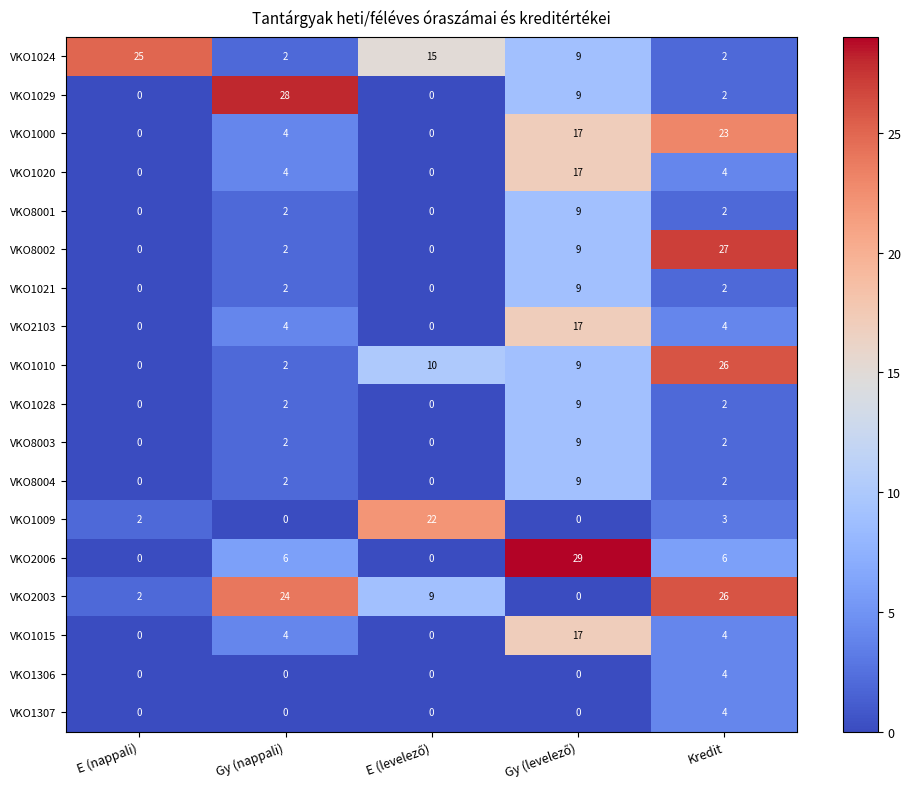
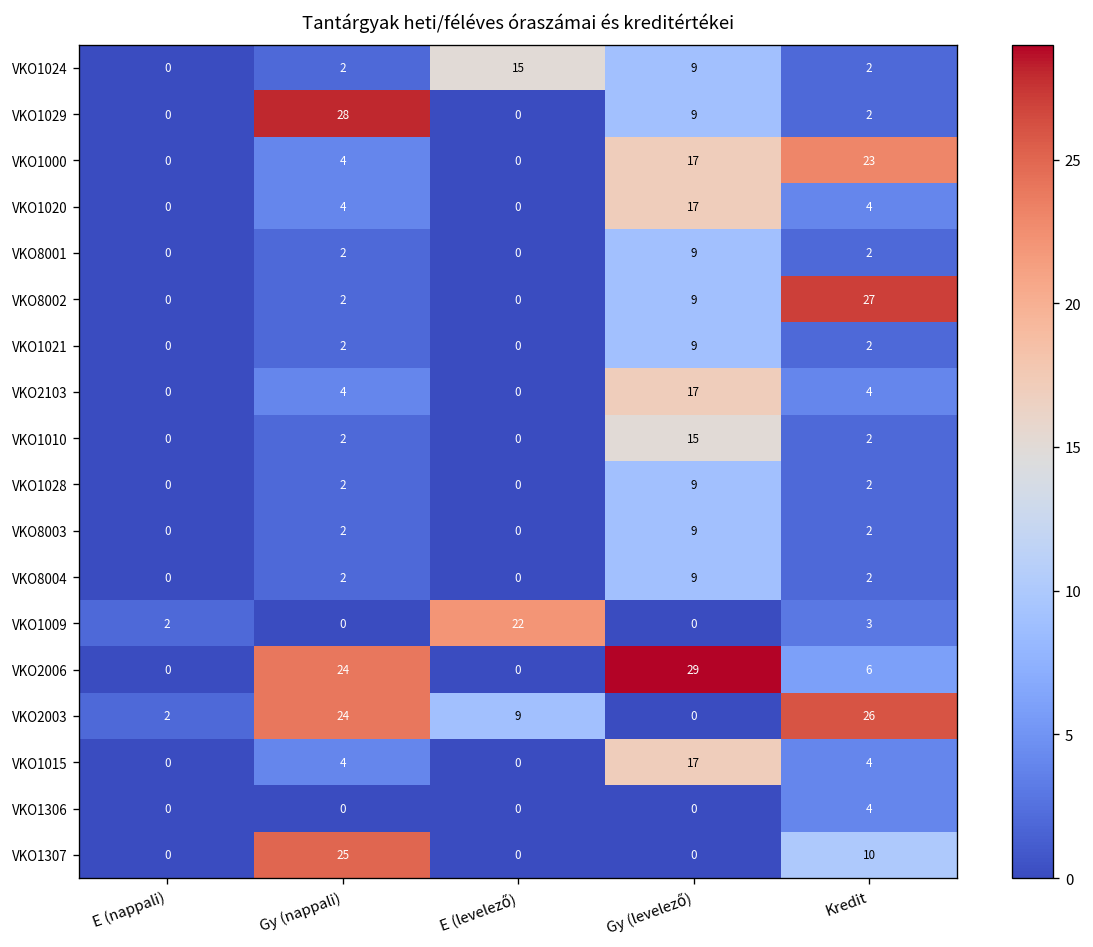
VKO1024, E (nappali): 25 -> 0
VKO1010, E (levelező): 10 -> 0
VKO1010, Gy (levelező): 9 -> 15
VKO1010, Kredit: 26 -> 2
VKO2006, Gy (nappali): 6 -> 24
VKO1307, Gy (nappali): 0 -> 25
VKO1307, Kredit: 4 -> 10
